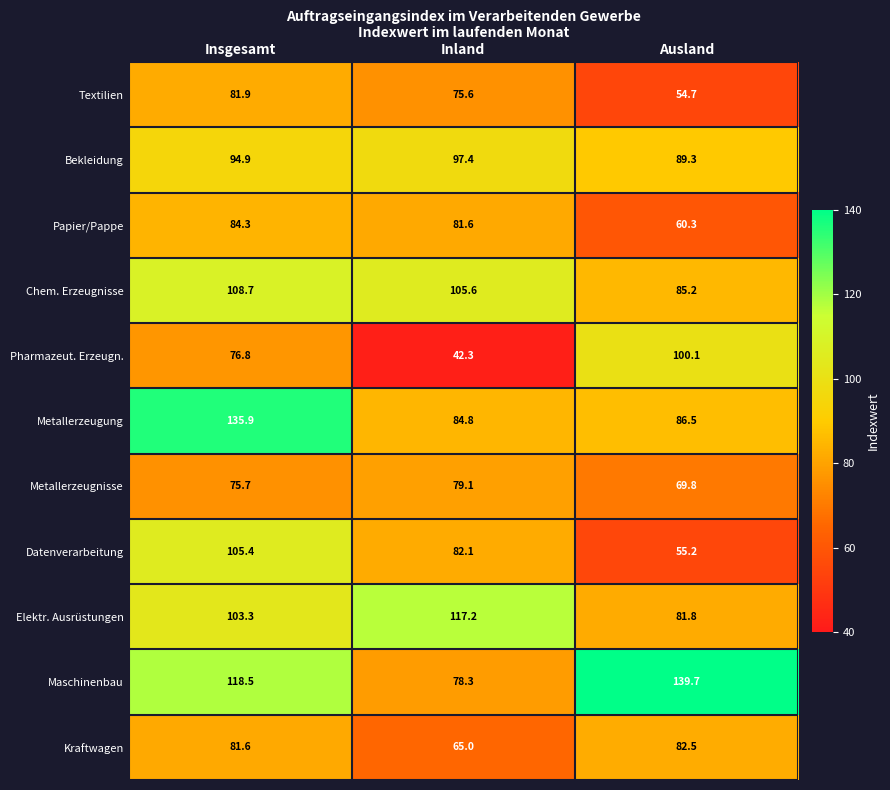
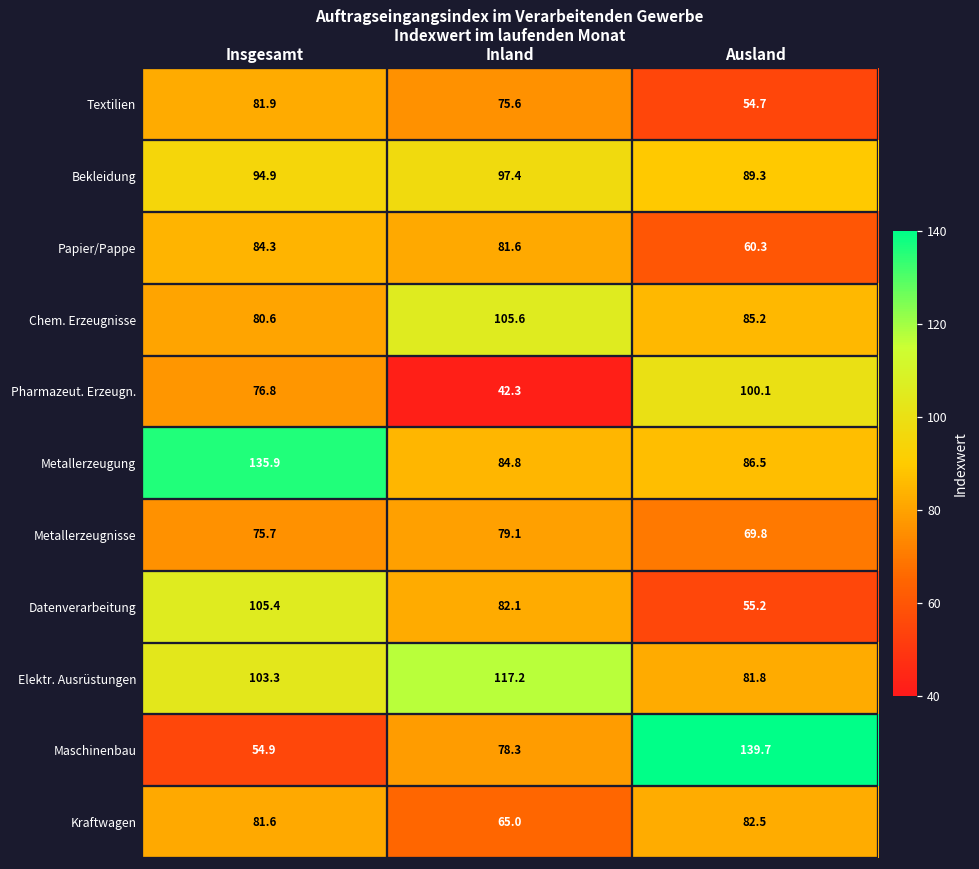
Chem. Erzeugnisse, Insgesamt: 108.7 -> 80.6
Maschinenbau, Insgesamt: 118.5 -> 54.9
